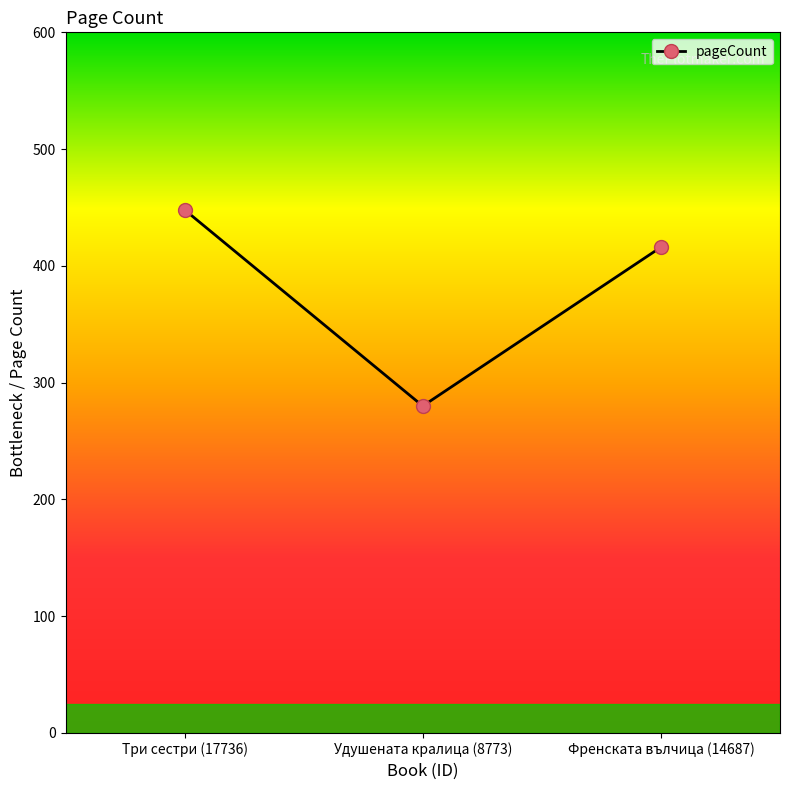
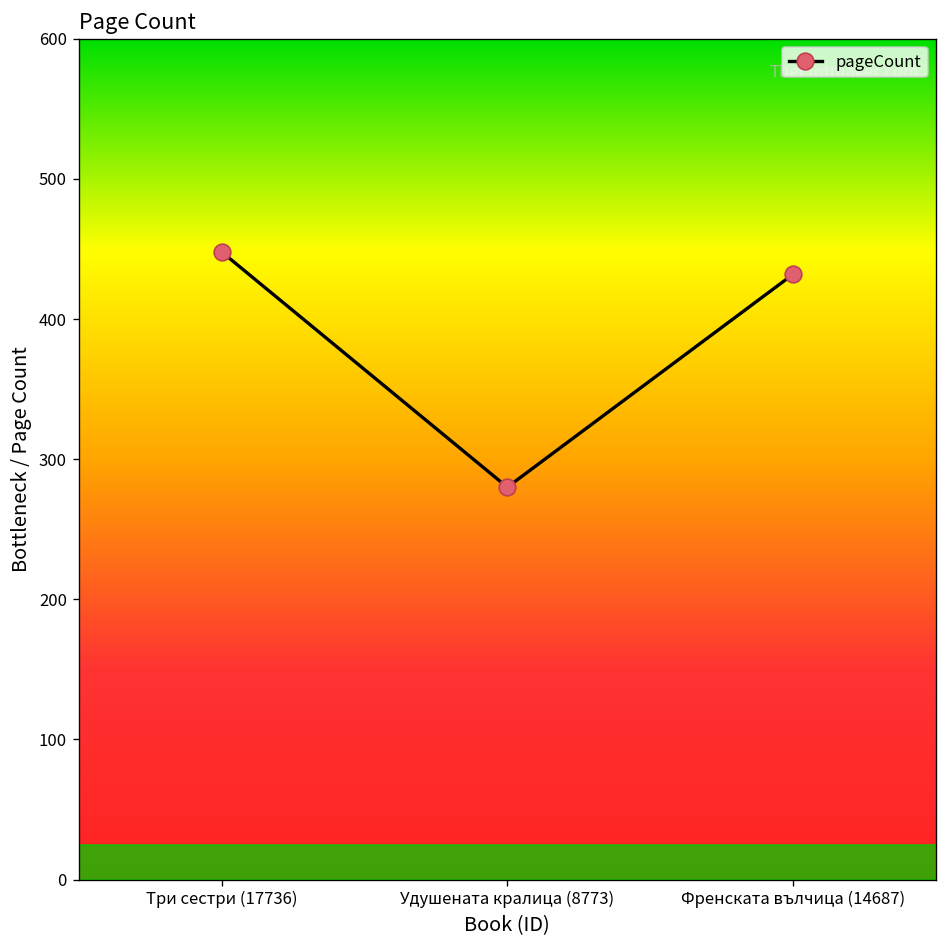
Френската вълчица (14687): 416 -> 432
